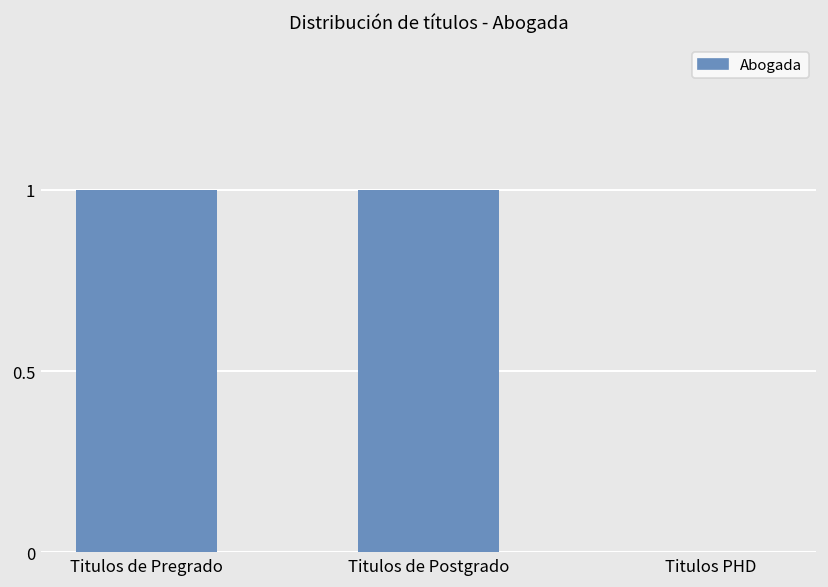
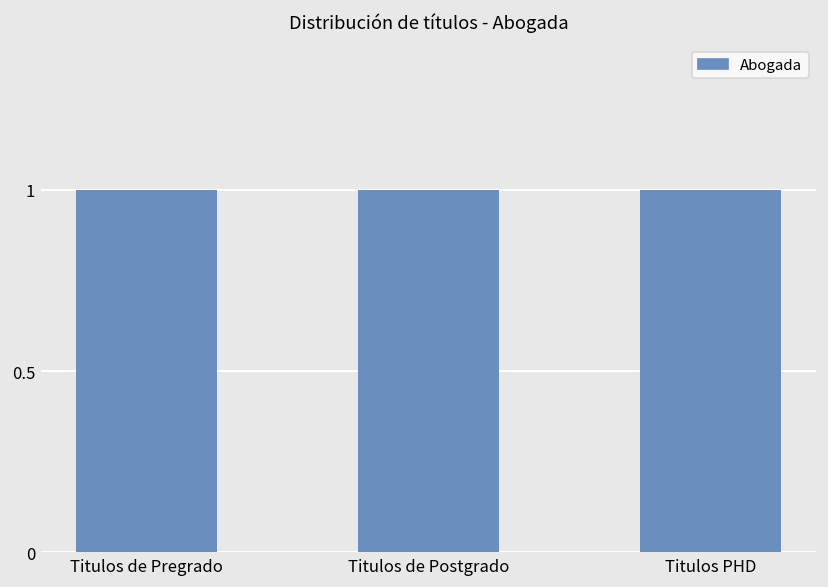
Titulos PHD: 0 -> 1
